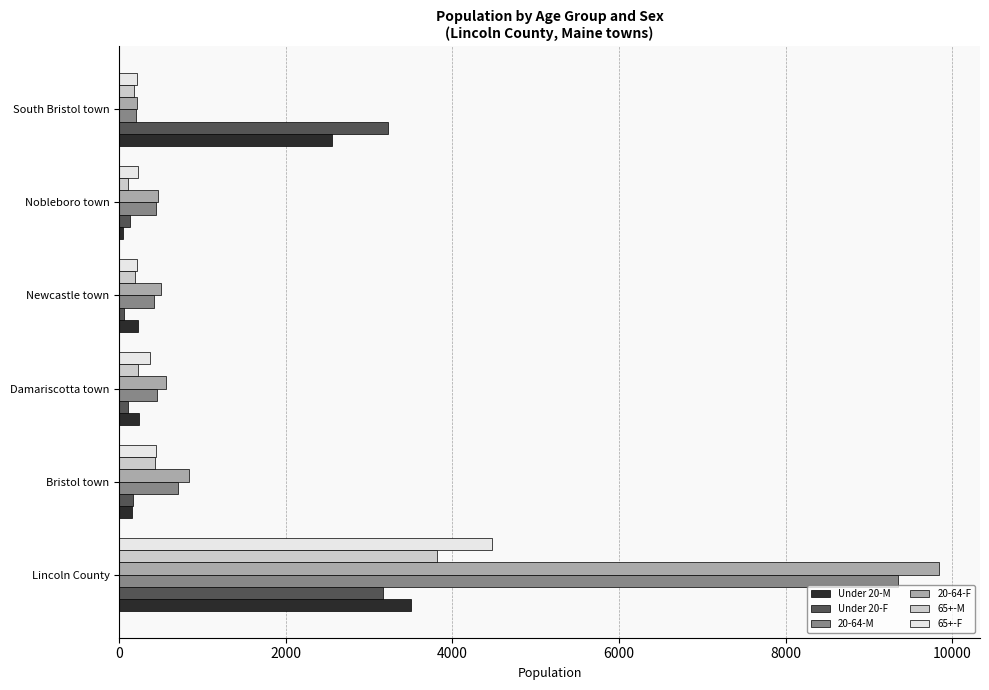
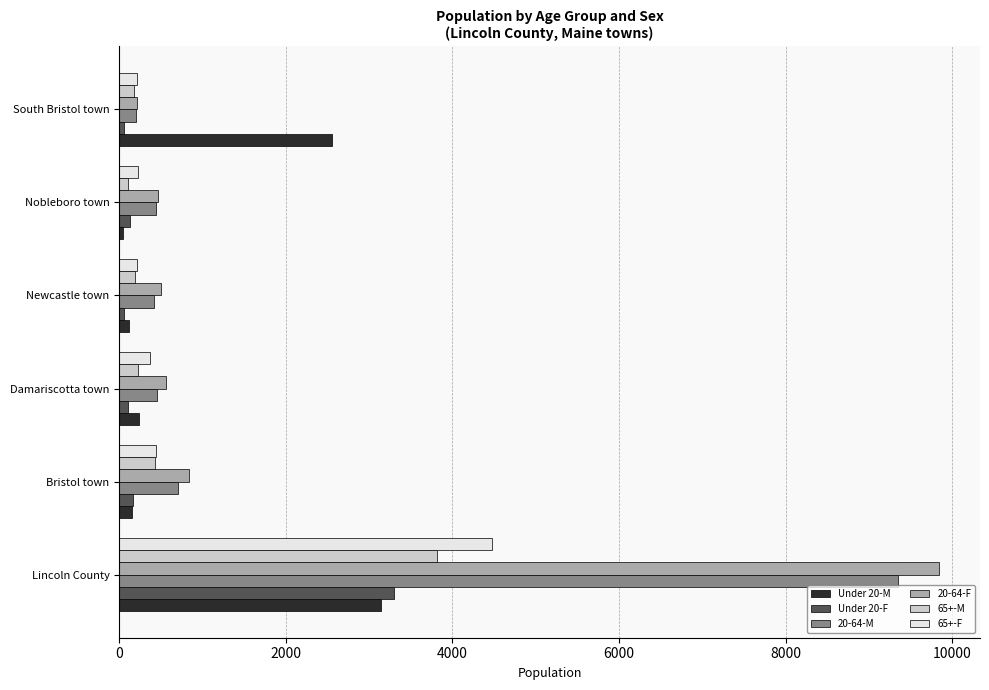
Under 20-F, South Bristol town: 3200 -> 100
Under 20-M, Newcastle town: 200 -> 100
Under 20-F, Lincoln County: 3200 -> 3300
Under 20-M, Lincoln County: 3500 -> 3100
